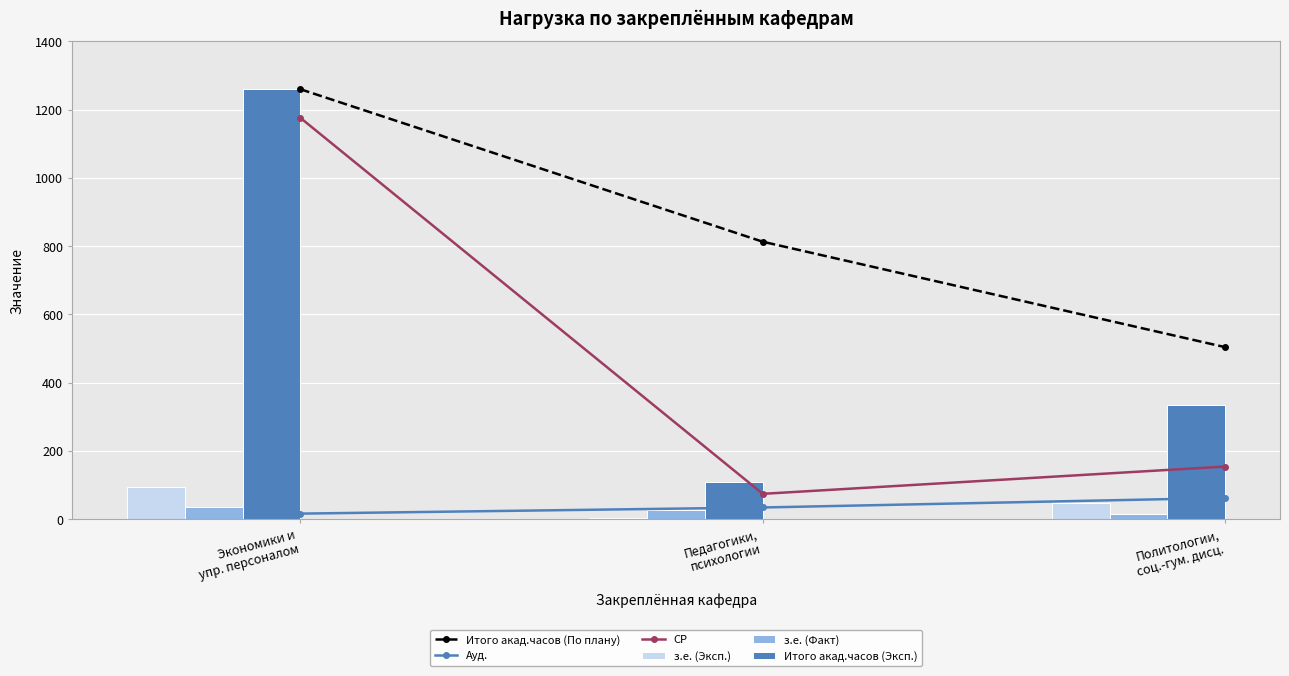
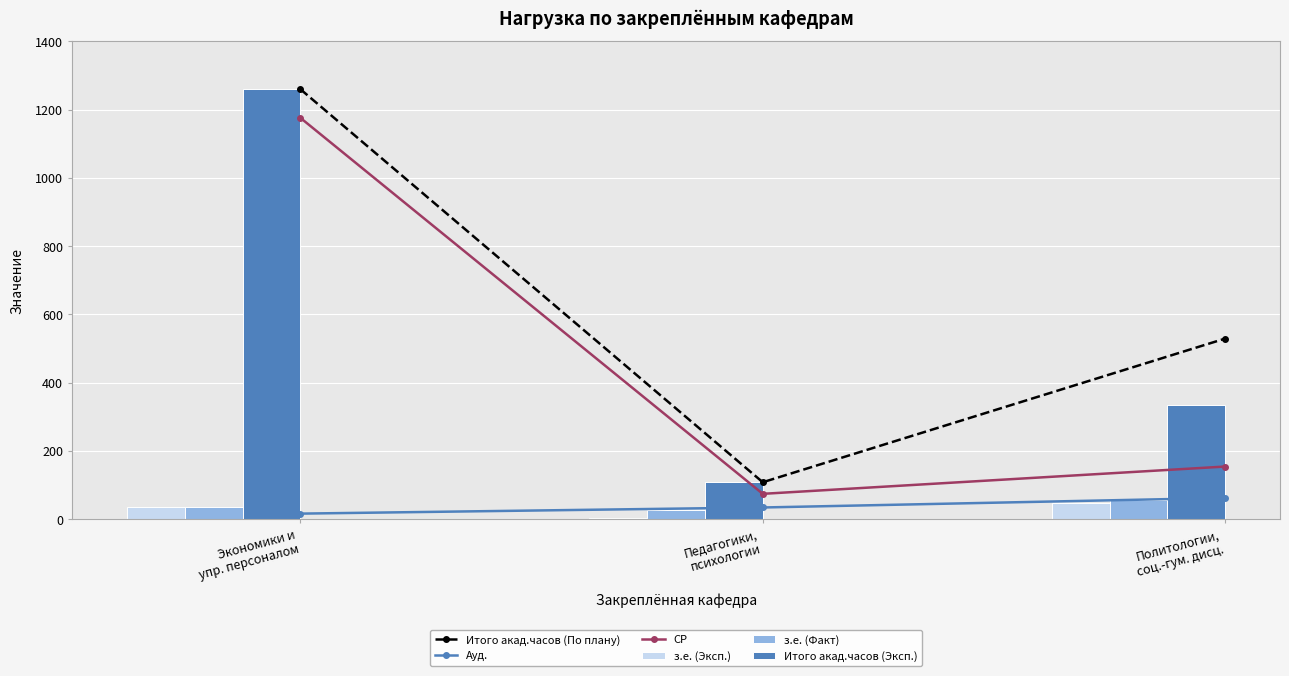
з.е. (Эксп.), Экономики и упр. персоналом: 90 -> 40
Итого акад.часов (По плану), Педагогики, психологии: 810 -> 110
з.е. (Факт), Политологии, соц.-гум. дисц.: 10 -> 60
Итого акад.часов (По плану), Политологии, соц.-гум. дисц.: 500 -> 530
